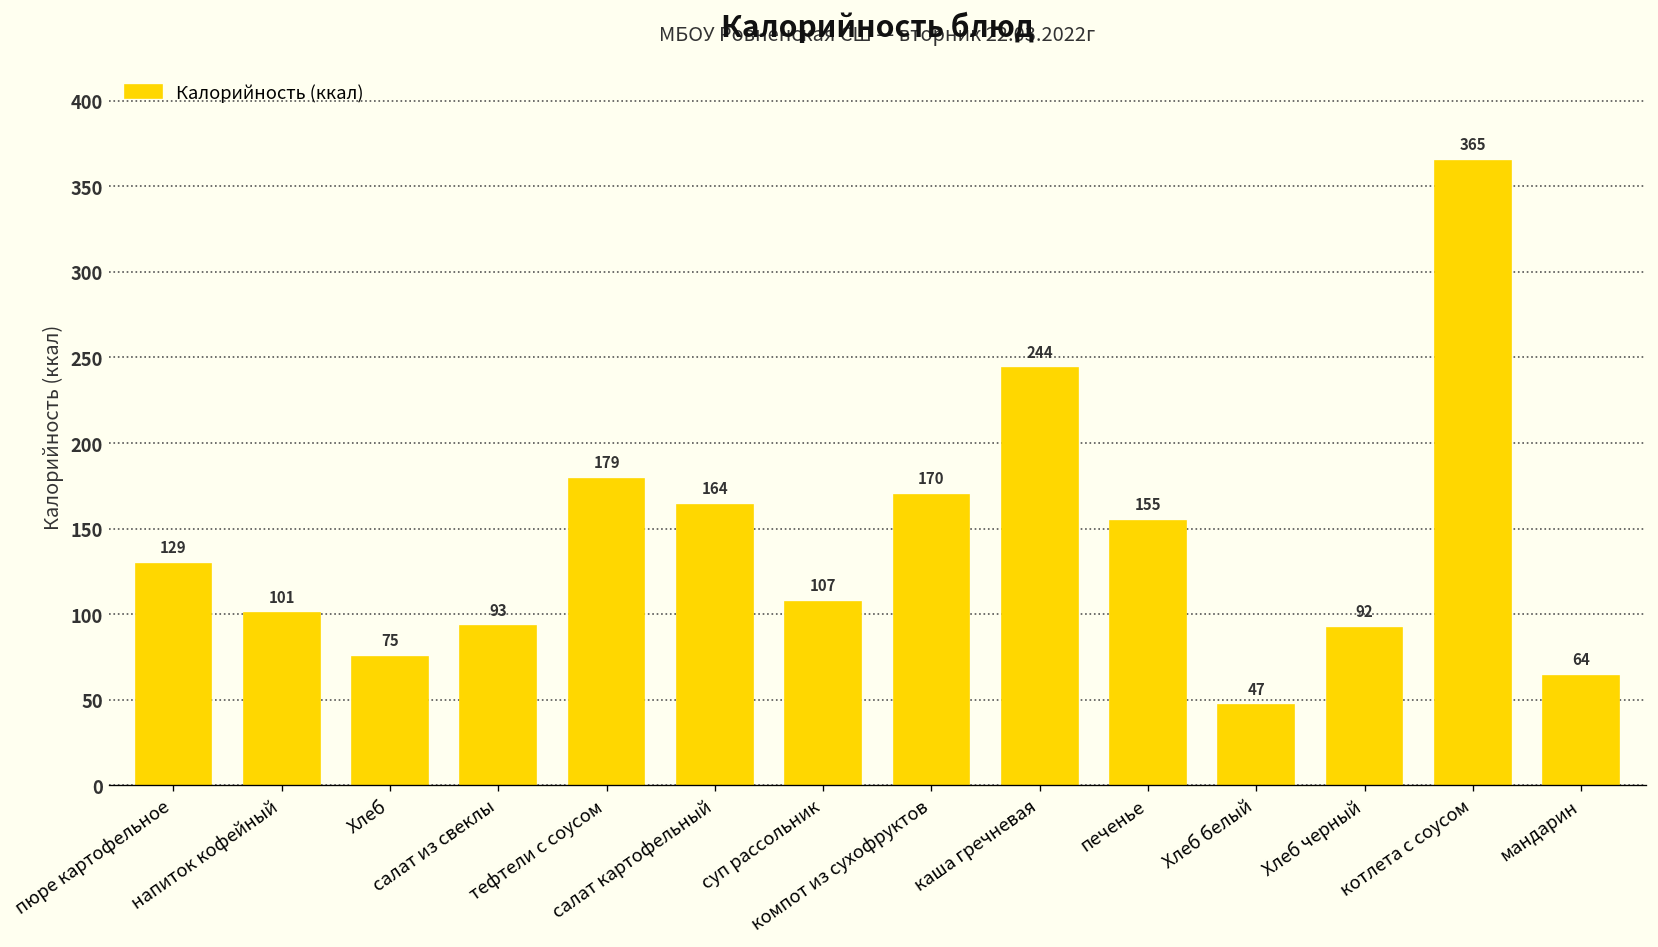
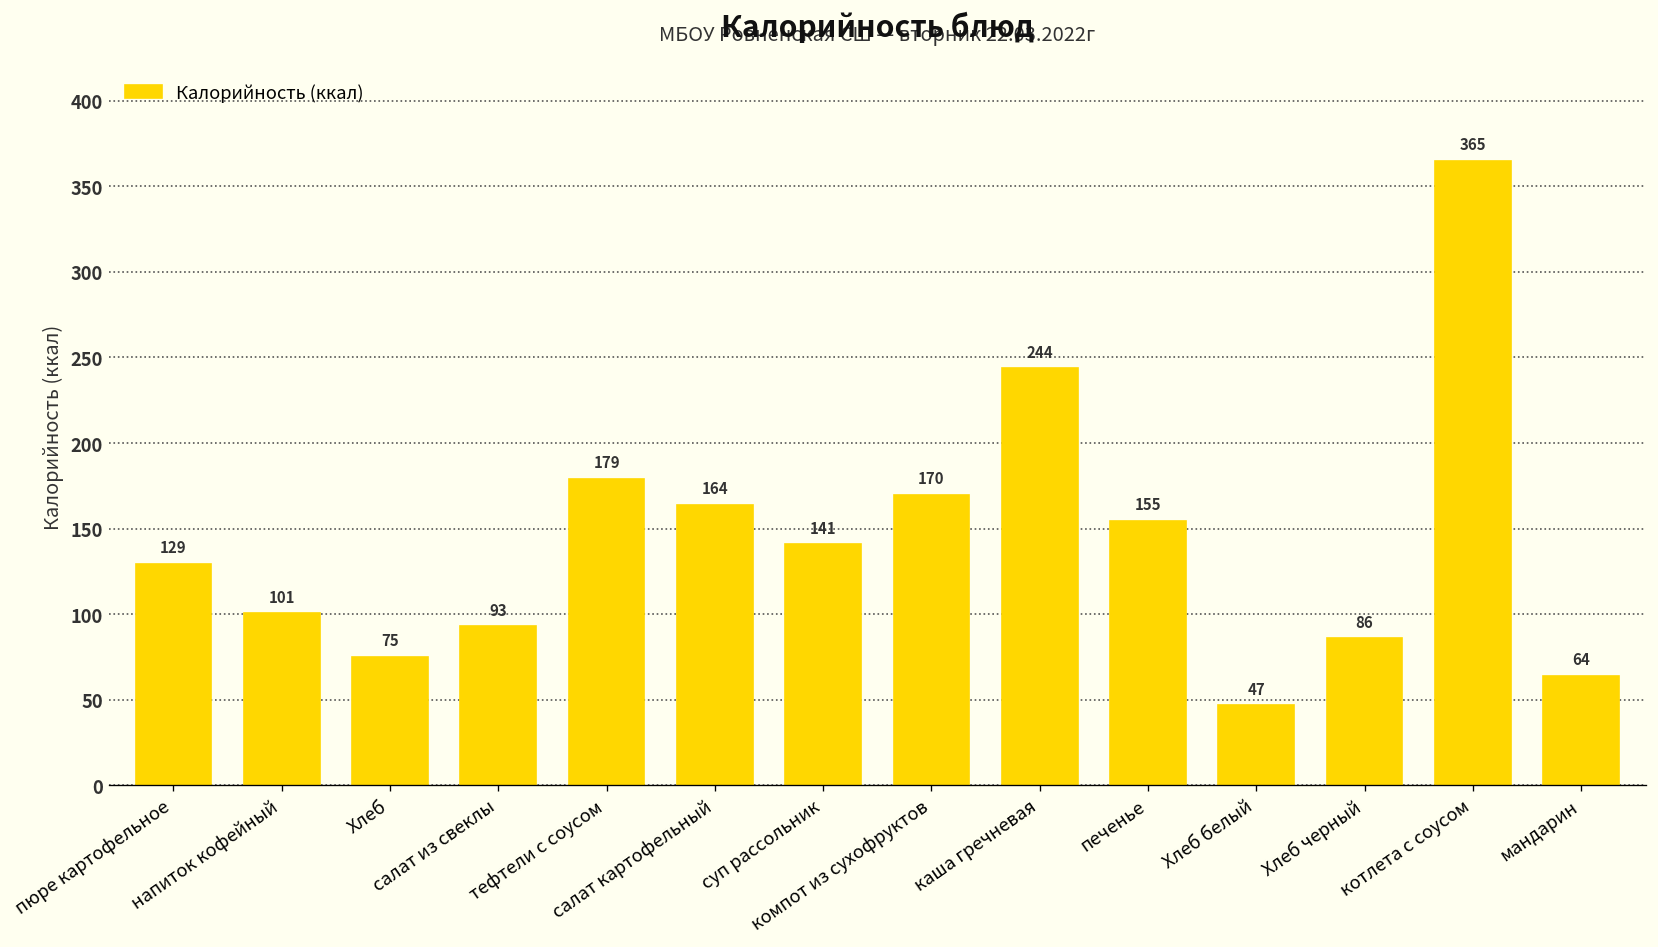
суп рассольник: 107 -> 141
Хлеб черный: 92 -> 86
